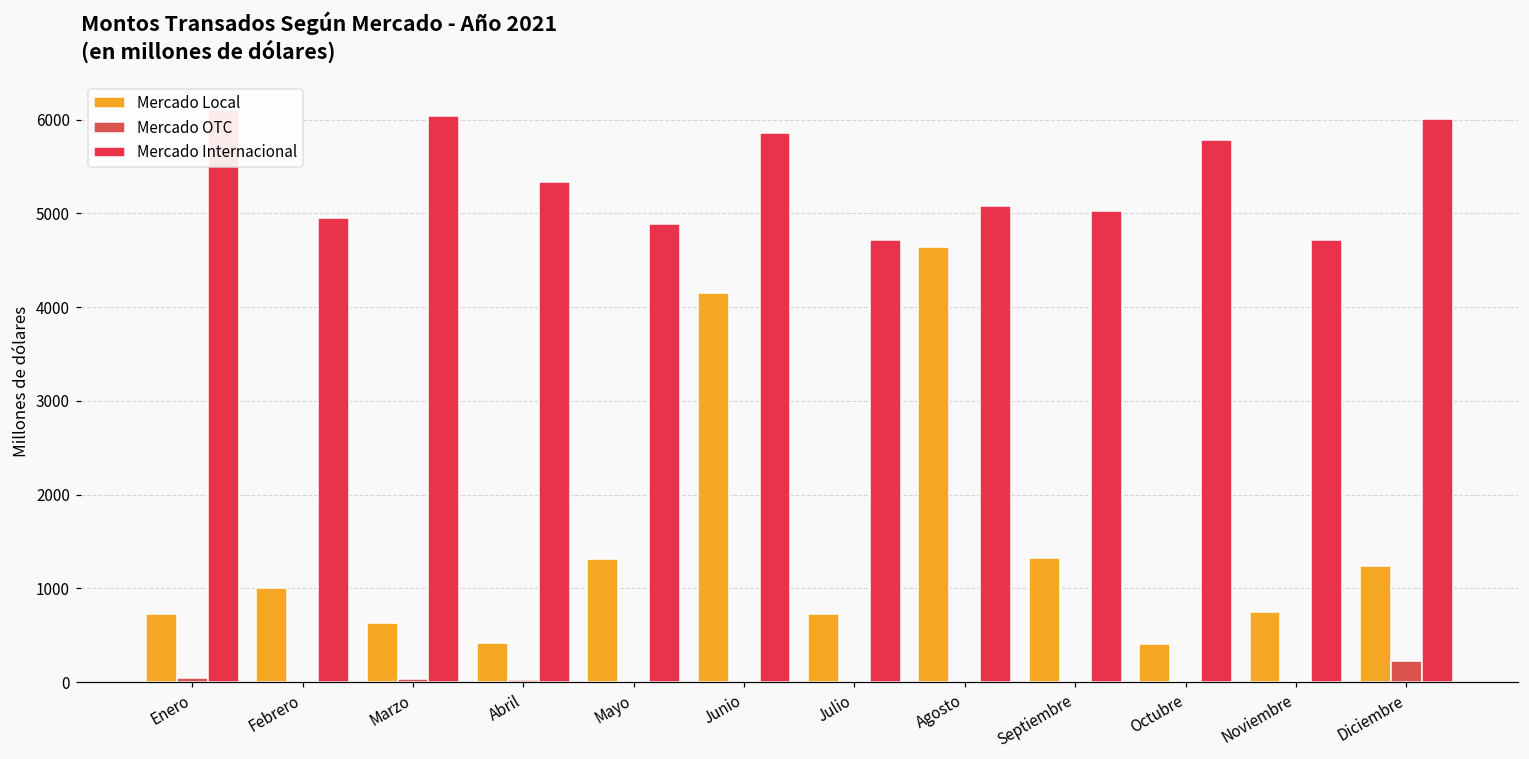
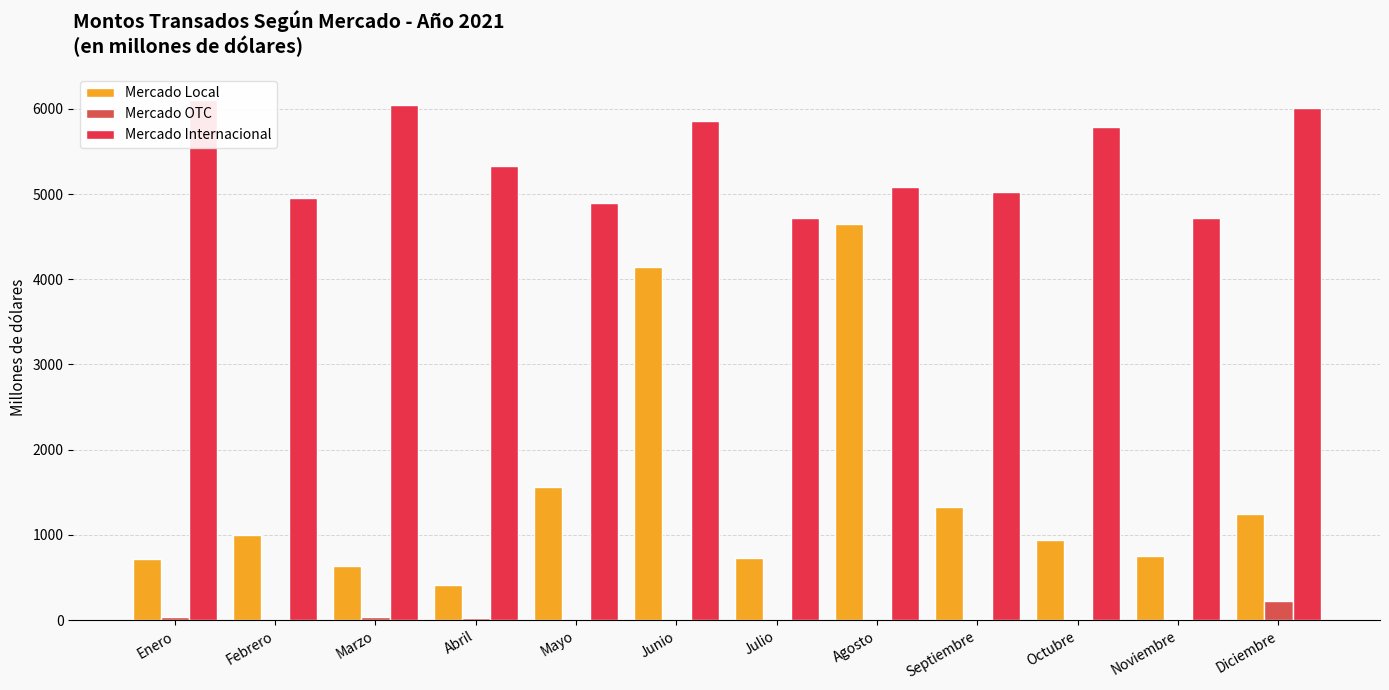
Mercado Local, Mayo: 1300 -> 1600
Mercado Local, Octubre: 400 -> 900
